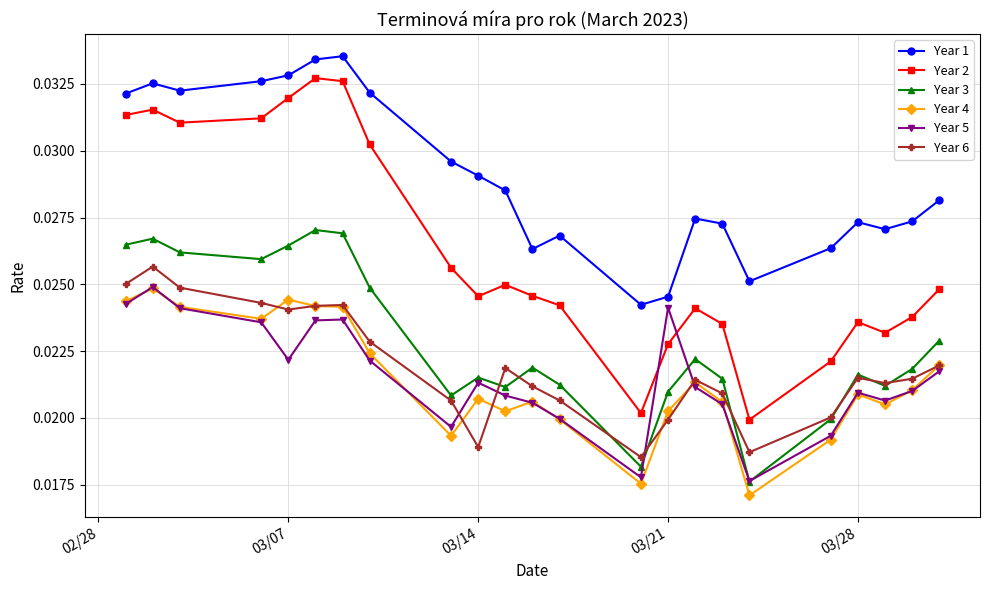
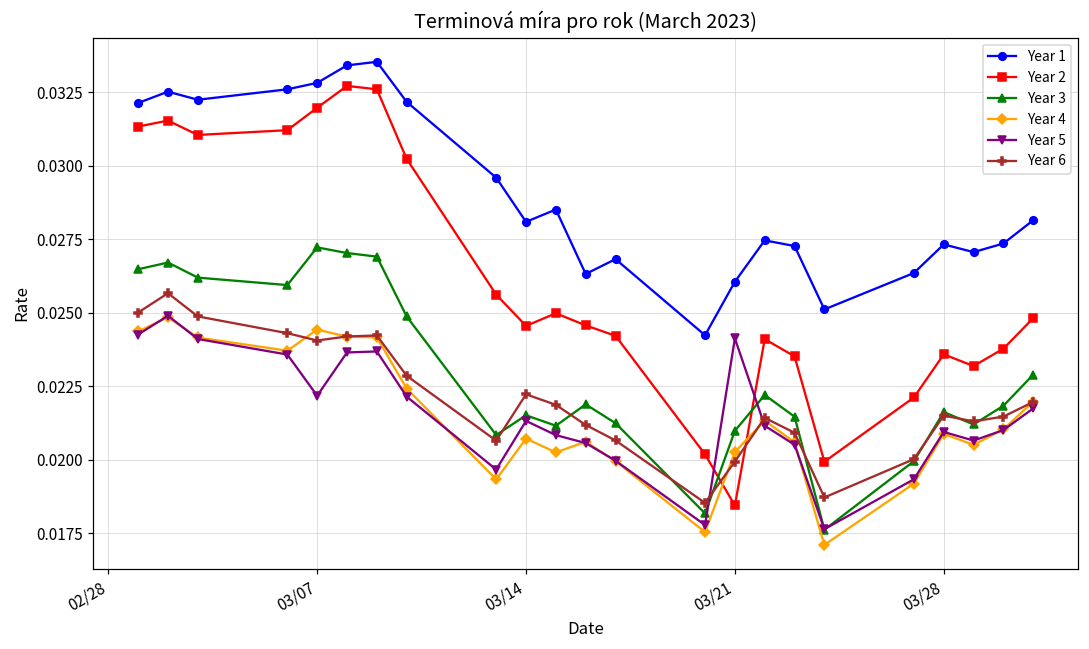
Year 3, 03/07: 0.0264 -> 0.0272
Year 1, 03/14: 0.0291 -> 0.0281
Year 6, 03/14: 0.0189 -> 0.0222
Year 1, 03/21: 0.0245 -> 0.0261
Year 2, 03/21: 0.0228 -> 0.0184
